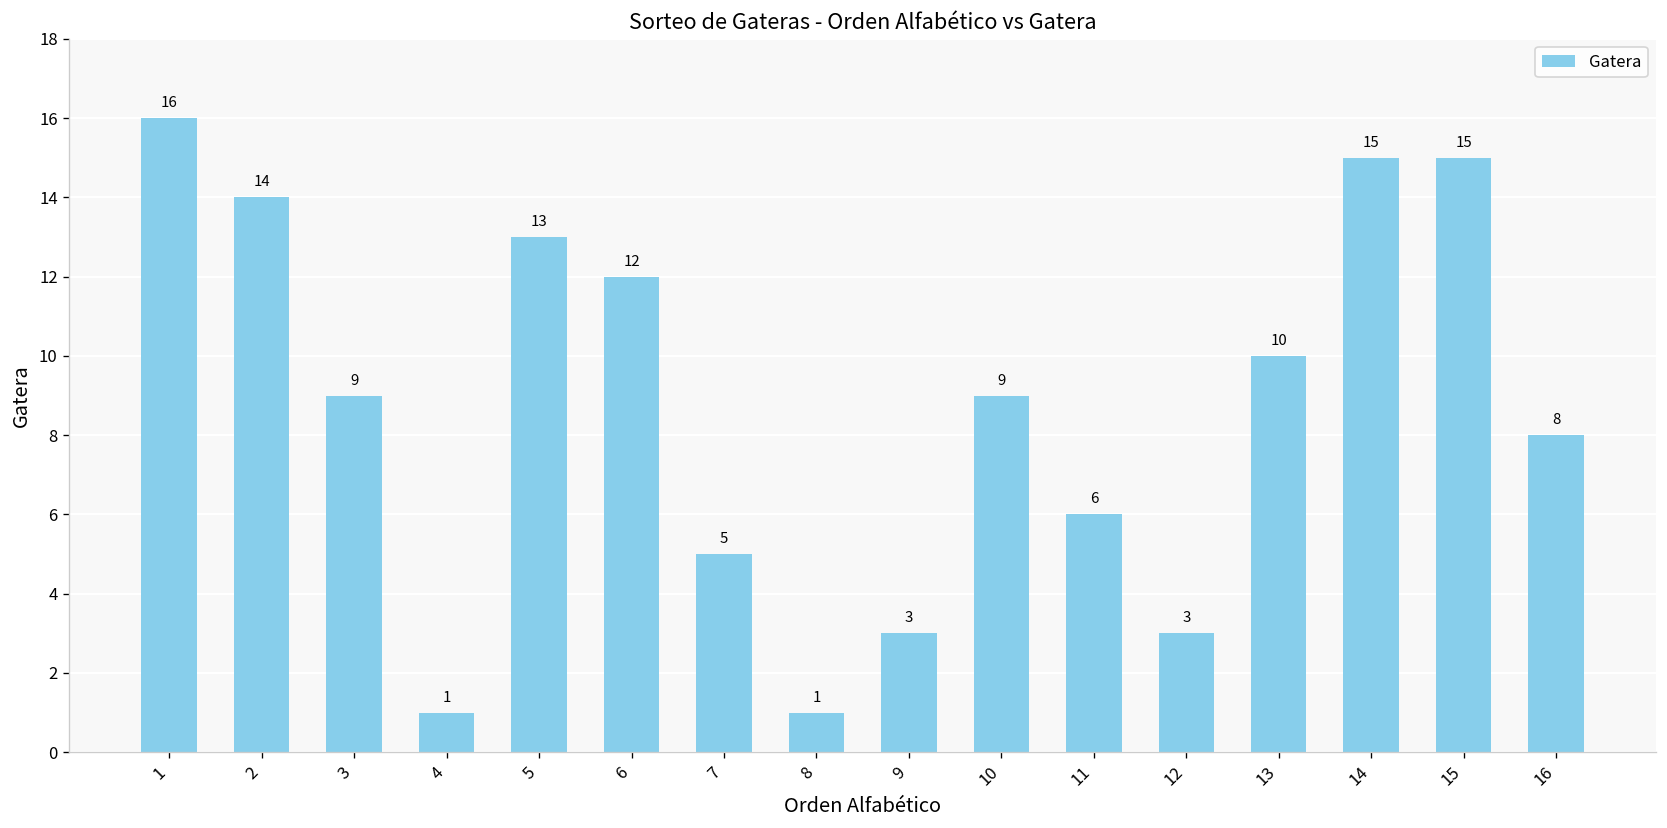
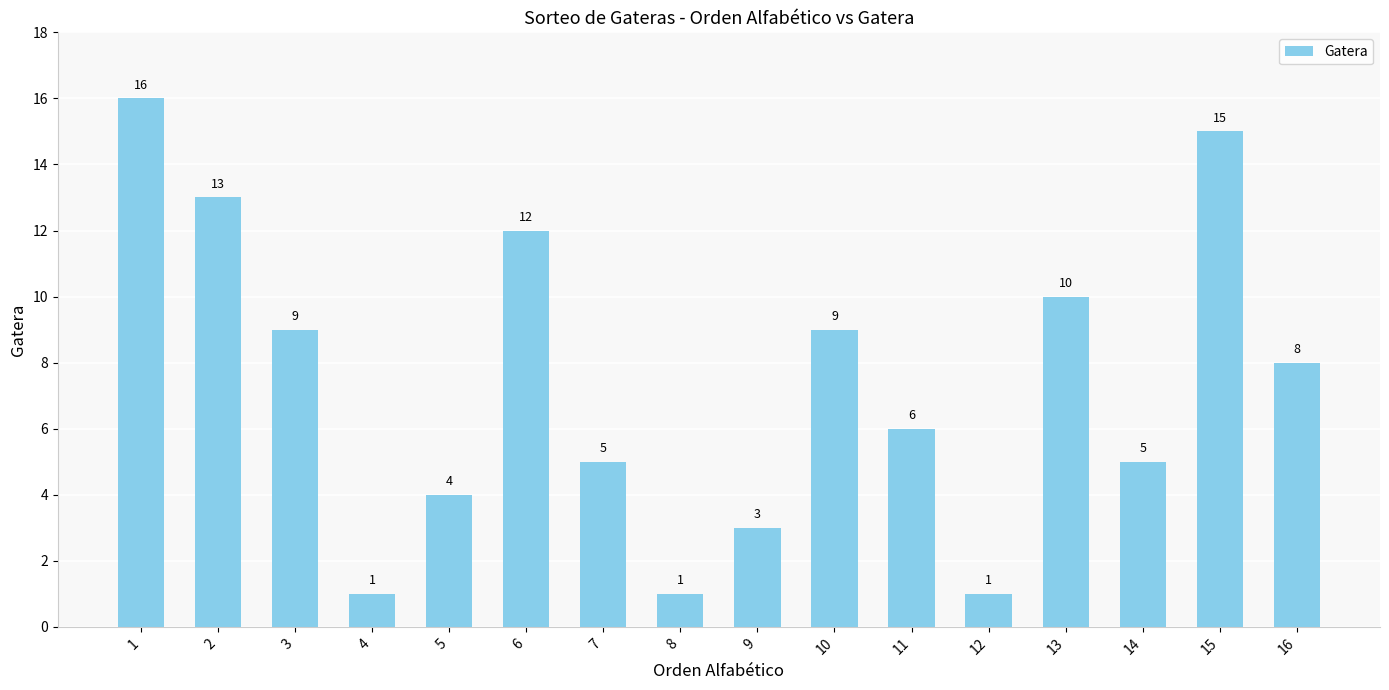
2: 14 -> 13
5: 13 -> 4
12: 3 -> 1
14: 15 -> 5
